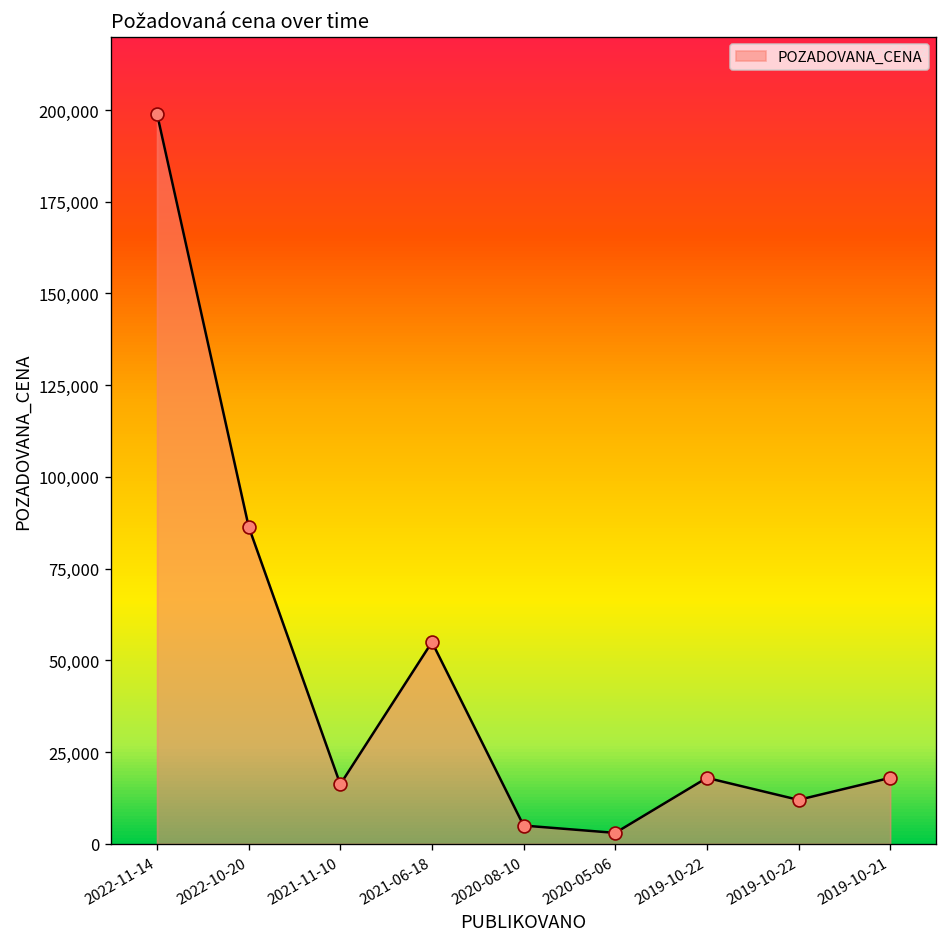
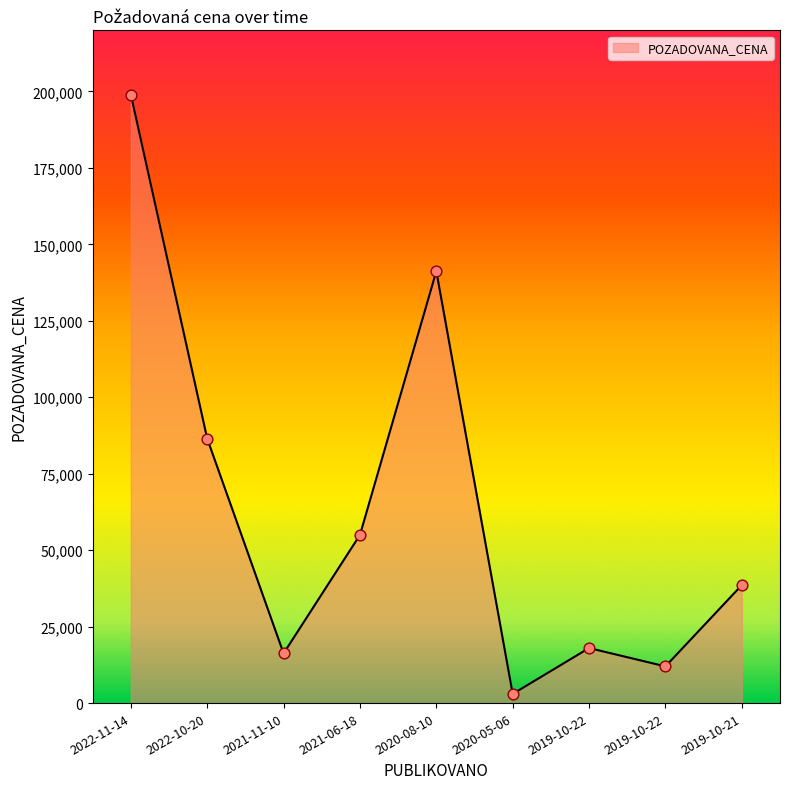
2020-08-10: 5,000 -> 141,000
2019-10-21: 18,000 -> 39,000
